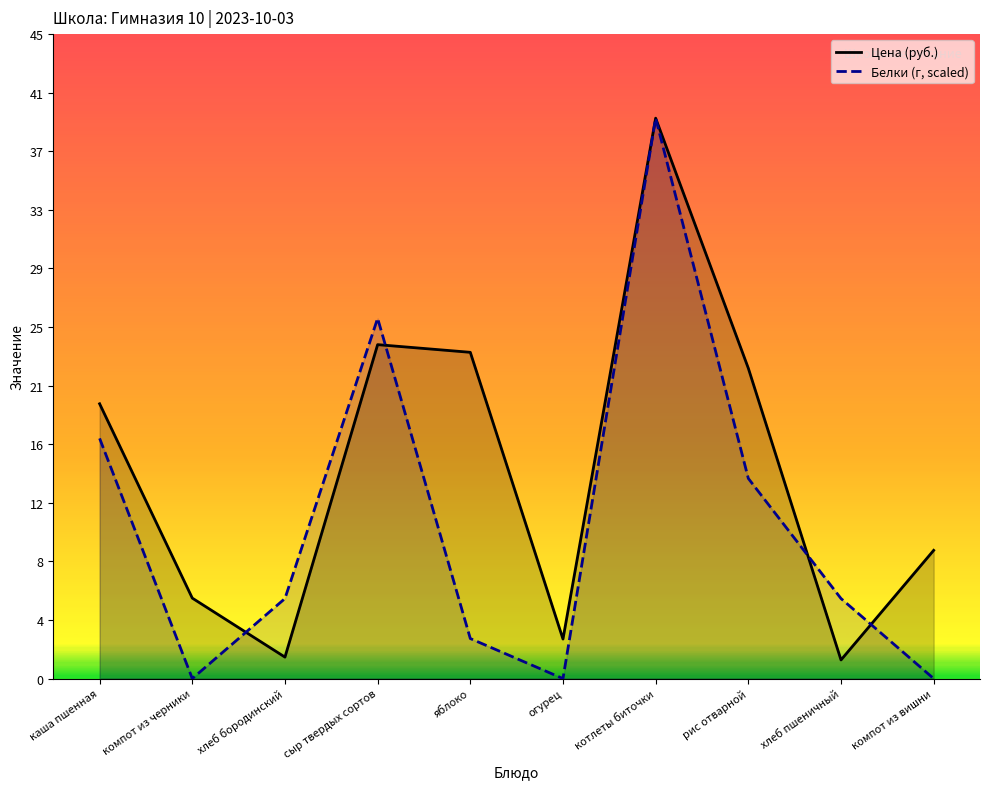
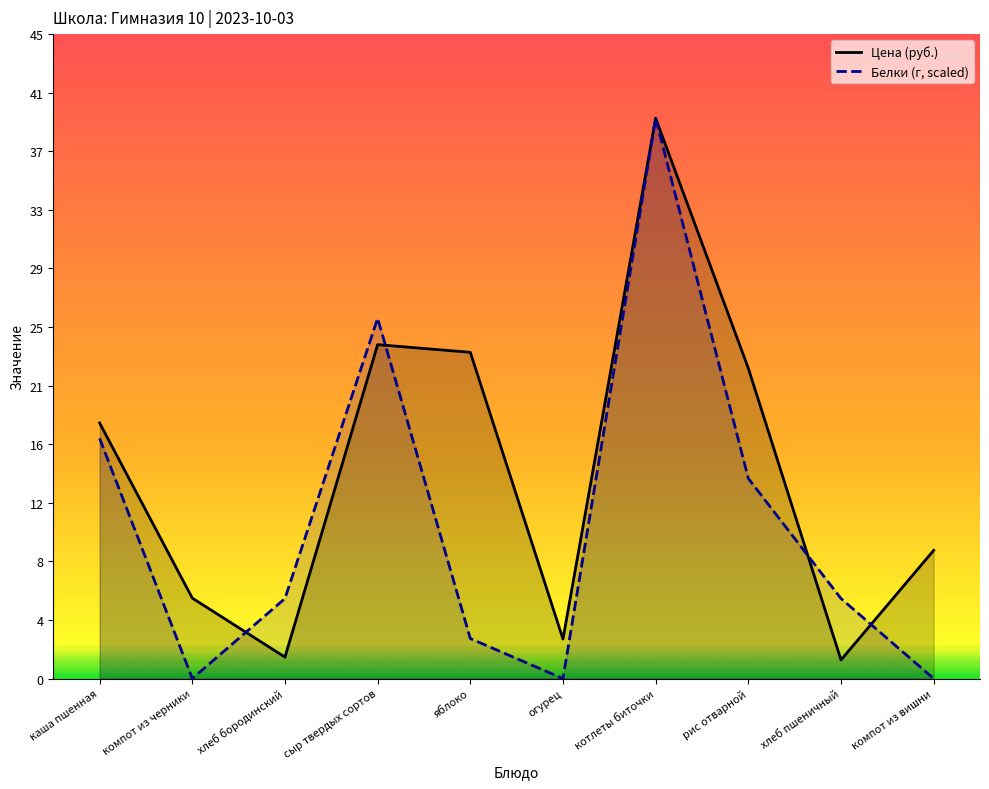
Цена (руб.), каша пшенная: 19.3 -> 18.0
